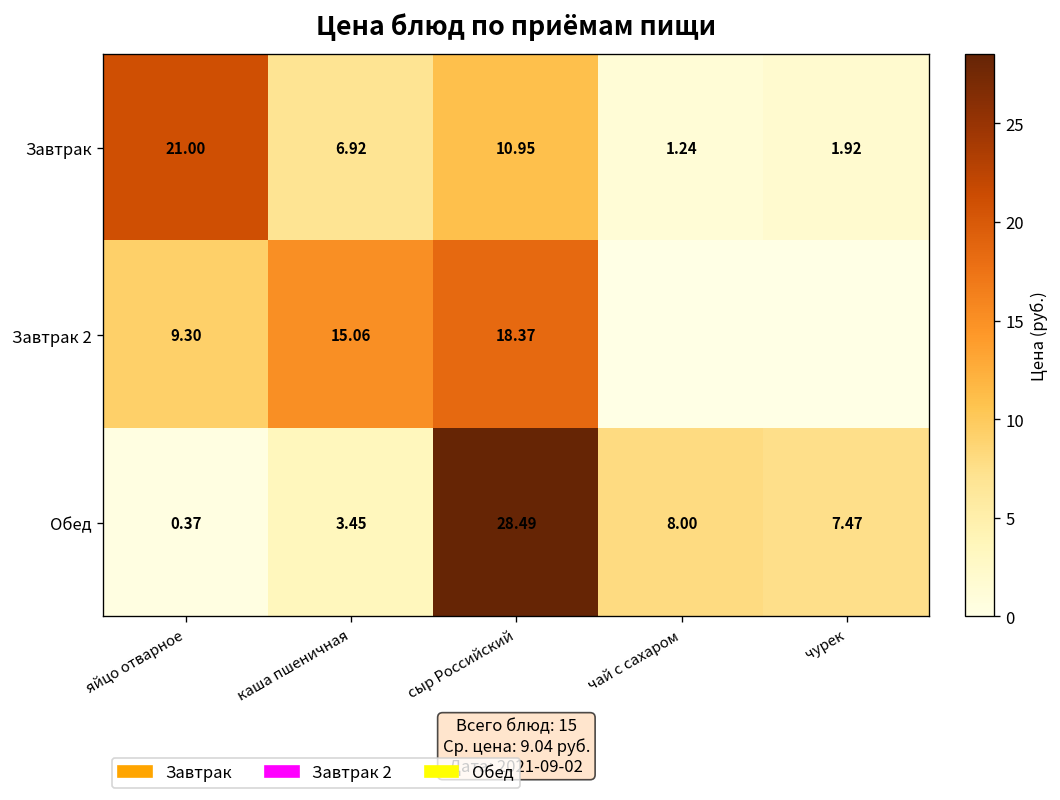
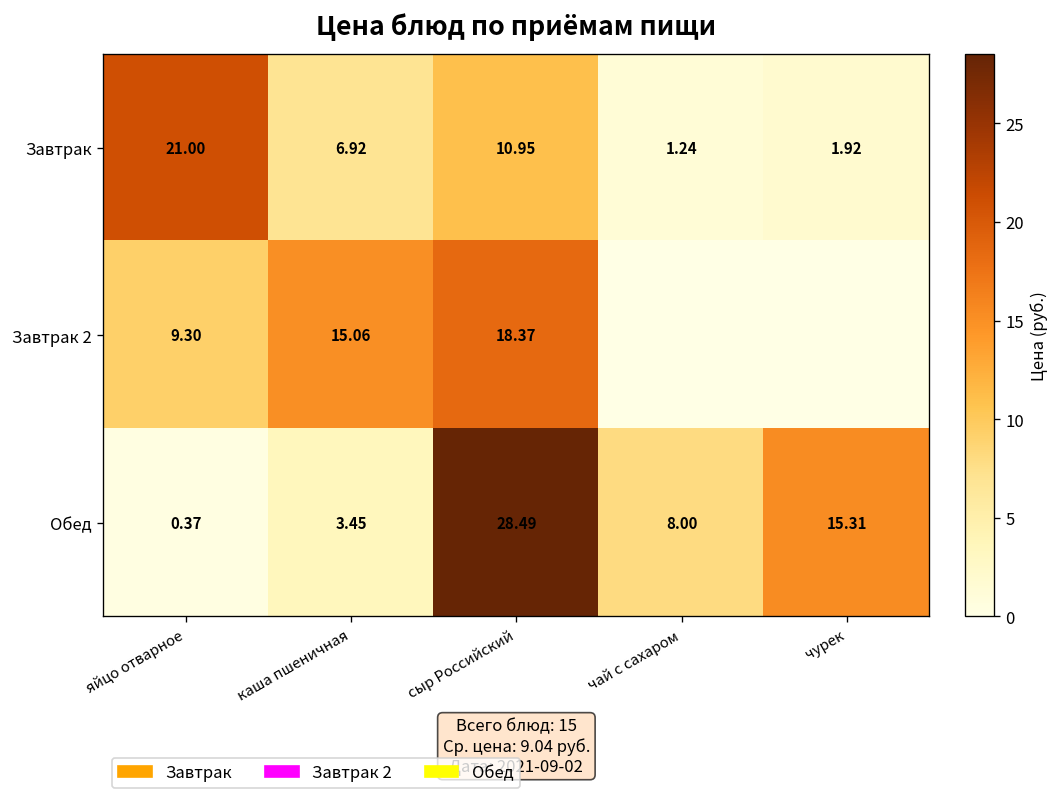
Обед, чурек: 7.47 -> 15.31
